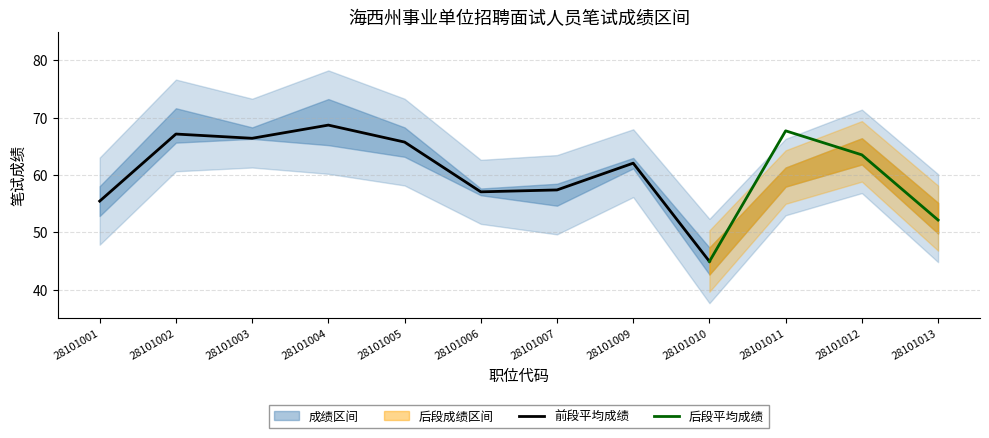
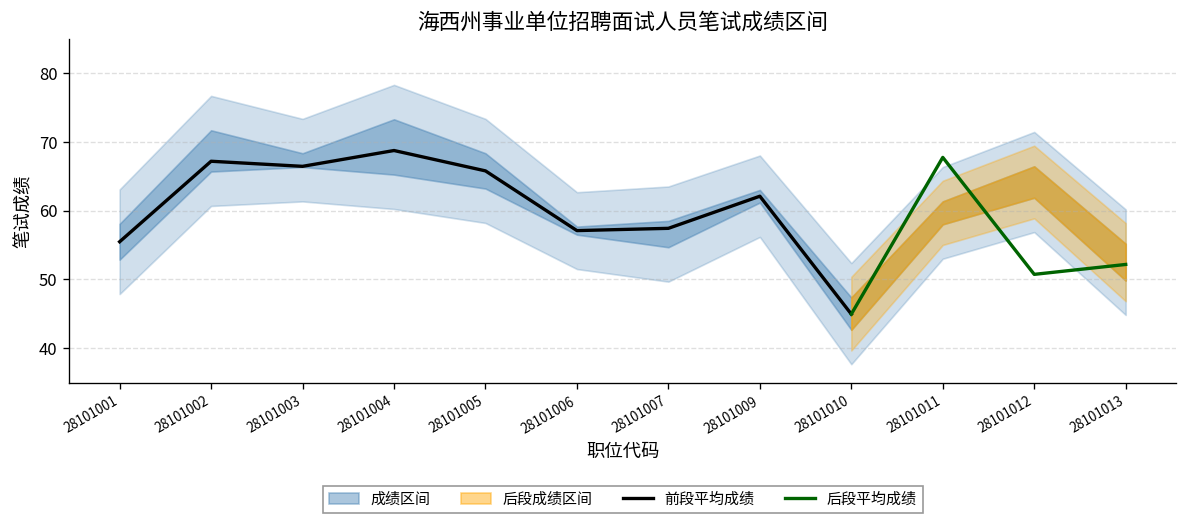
后段平均成绩, 28101012: 64 -> 51
